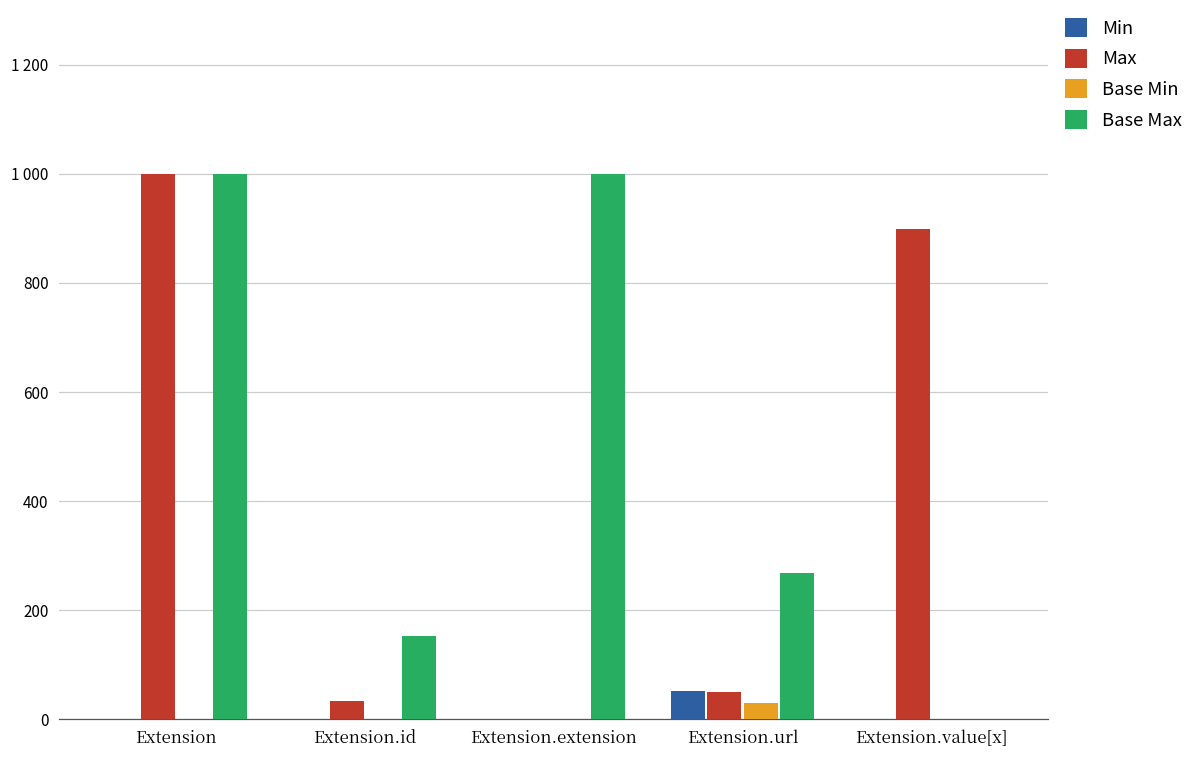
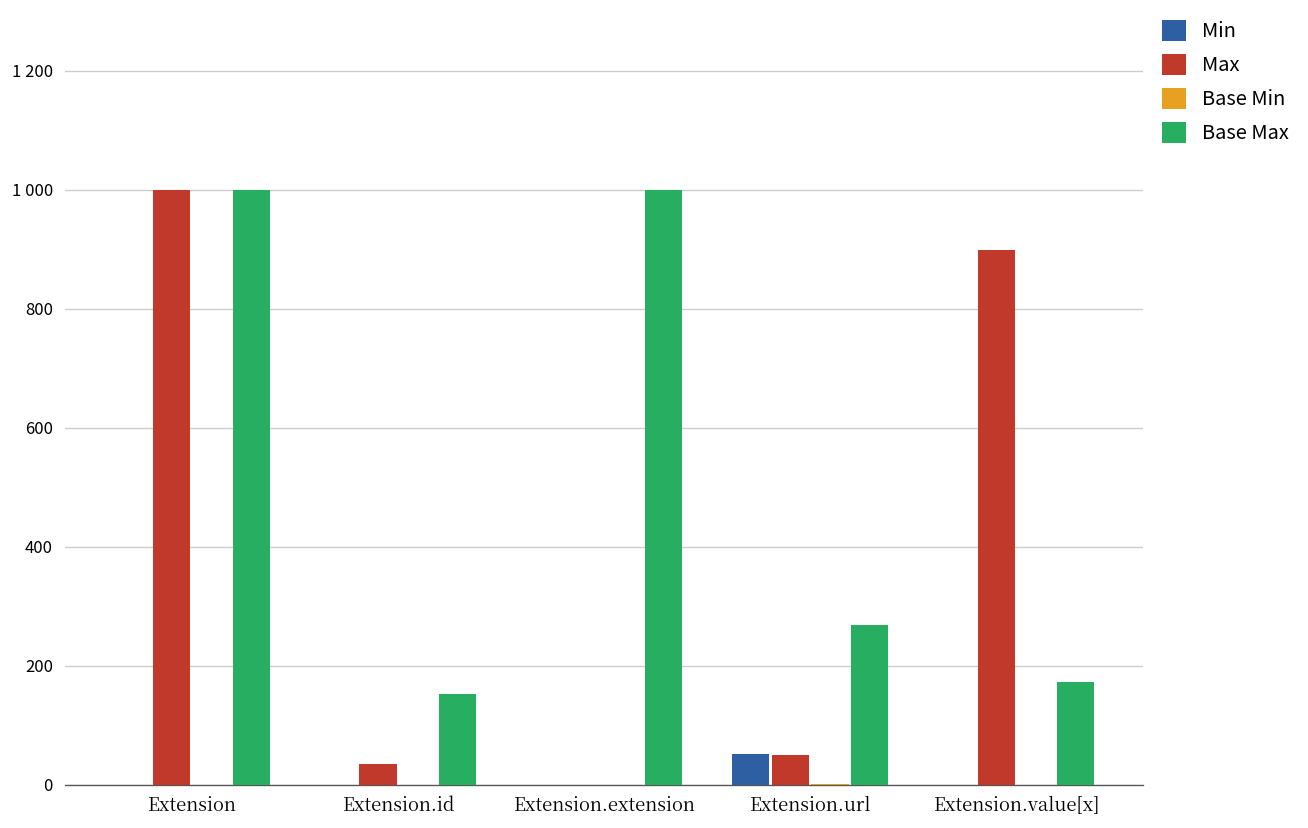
Base Min, Extension.url: 30 -> 0
Base Max, Extension.value[x]: 0 -> 170
